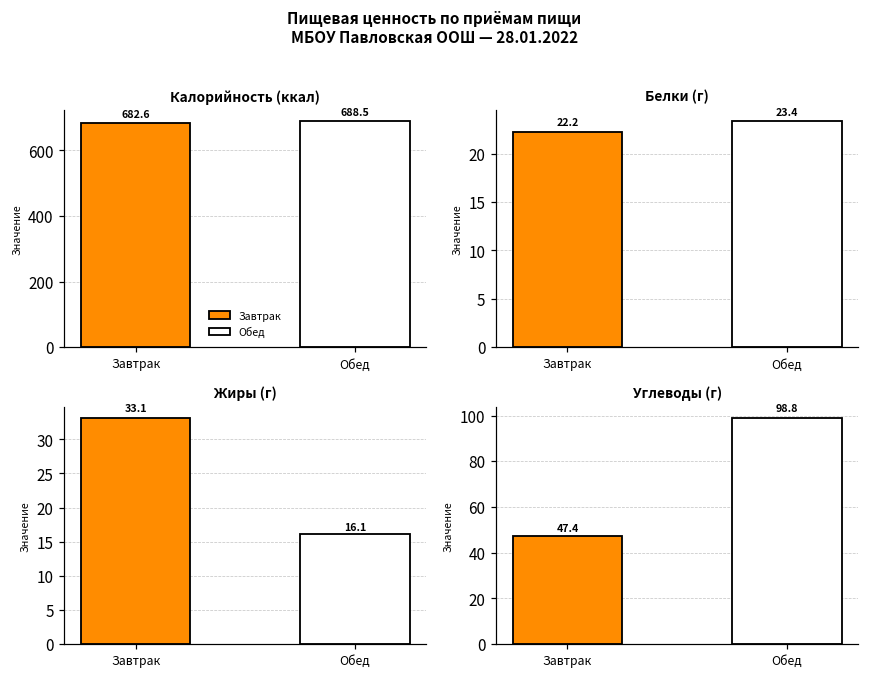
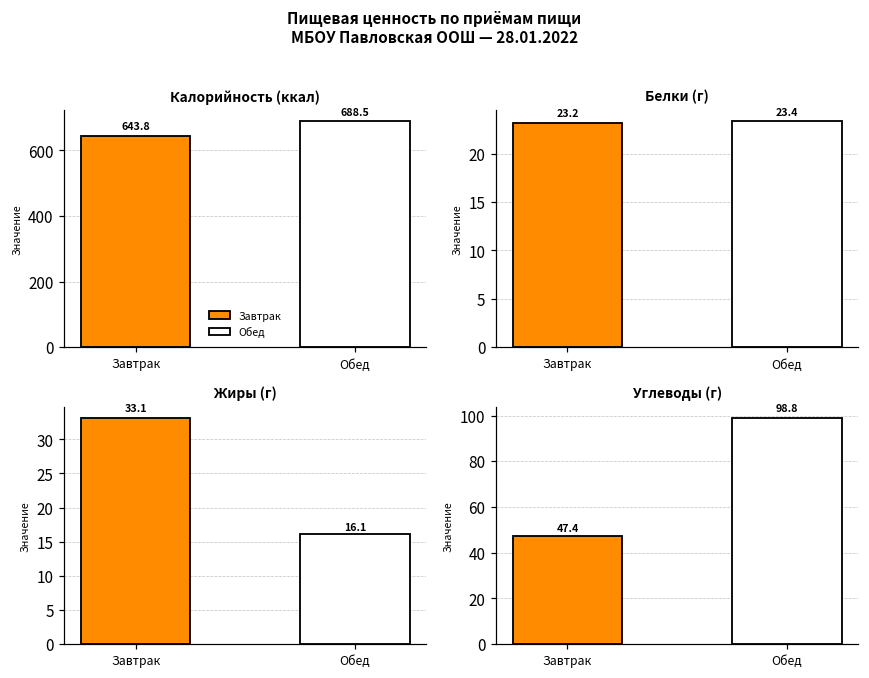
Калорийность (ккал), Завтрак: 682.6 -> 643.8
Белки (г), Завтрак: 22.2 -> 23.2
